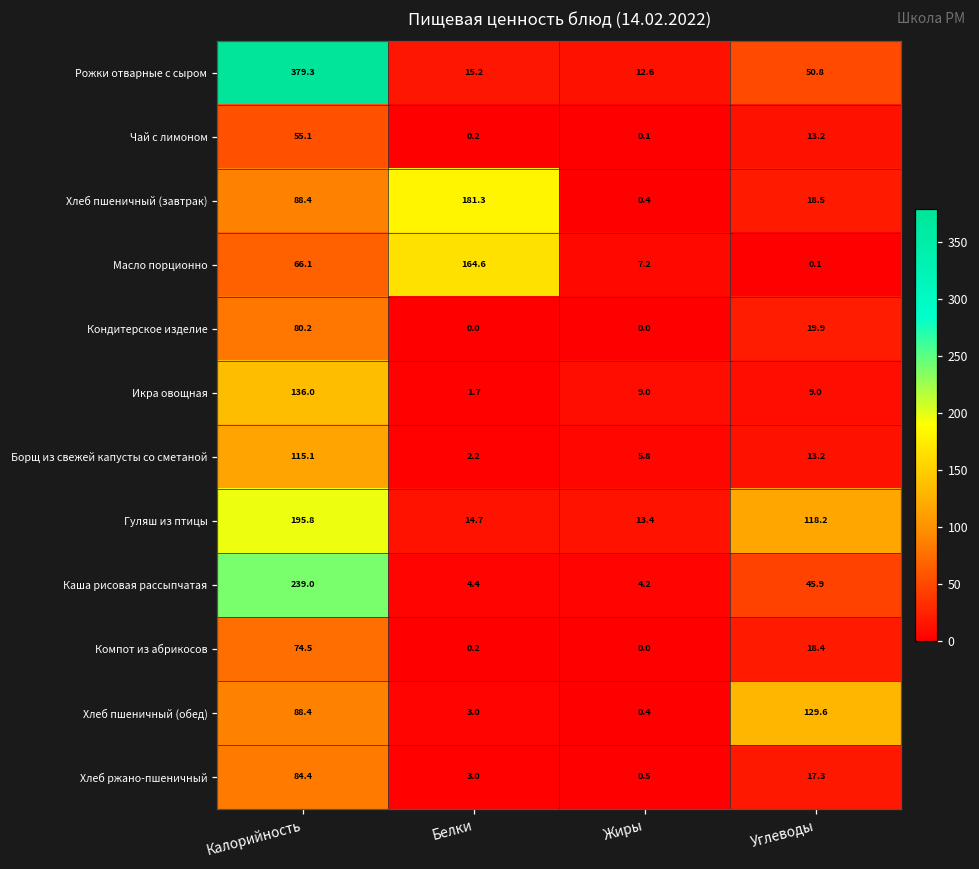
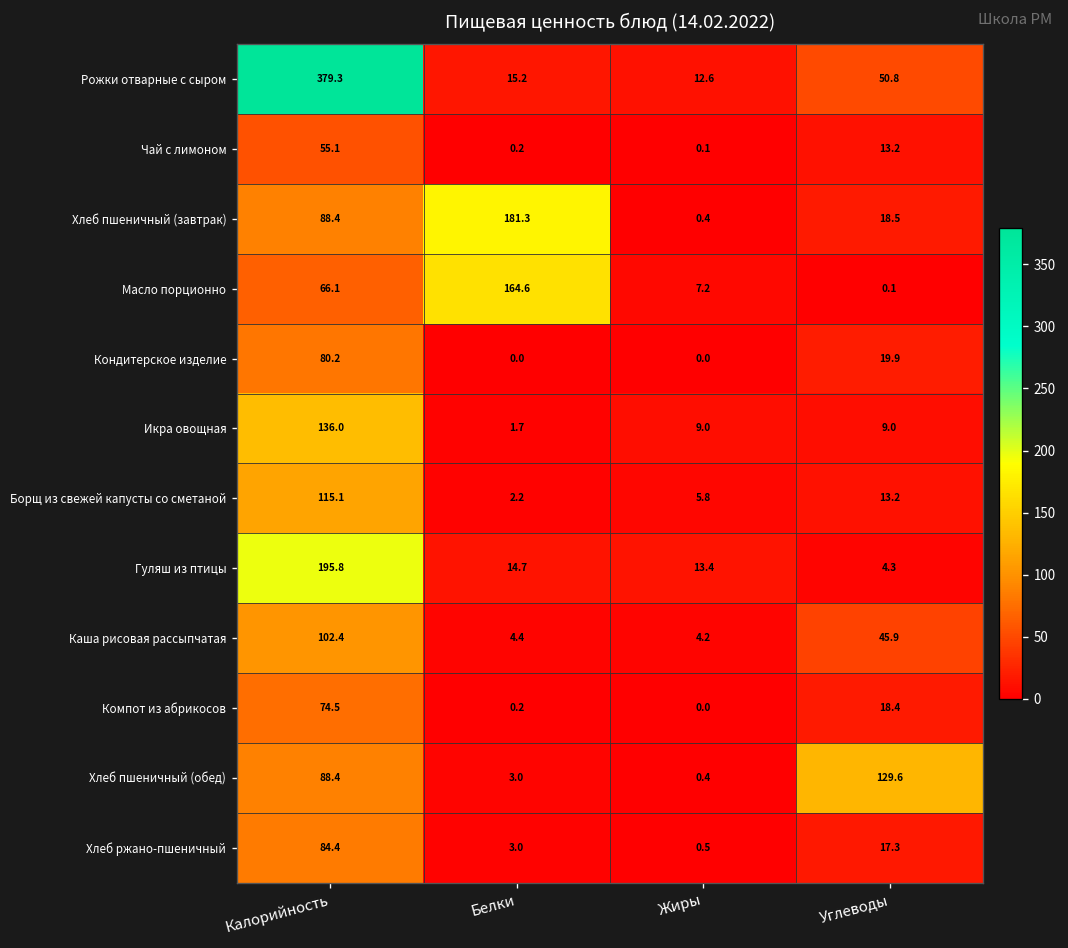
Гуляш из птицы, Углеводы: 118.2 -> 4.3
Каша рисовая рассыпчатая, Калорийность: 239.0 -> 102.4
